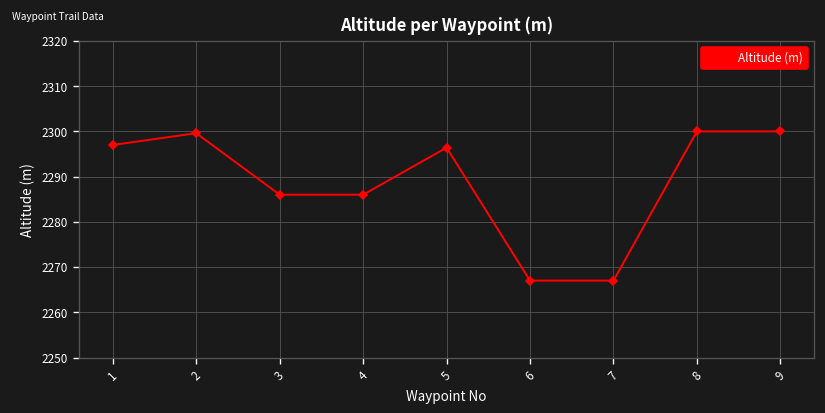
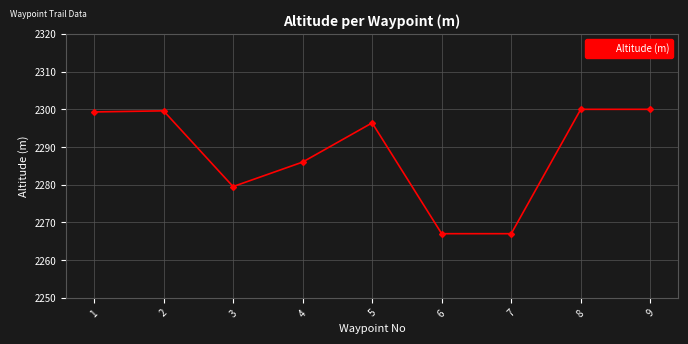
1: 2297 -> 2299
3: 2286 -> 2280
